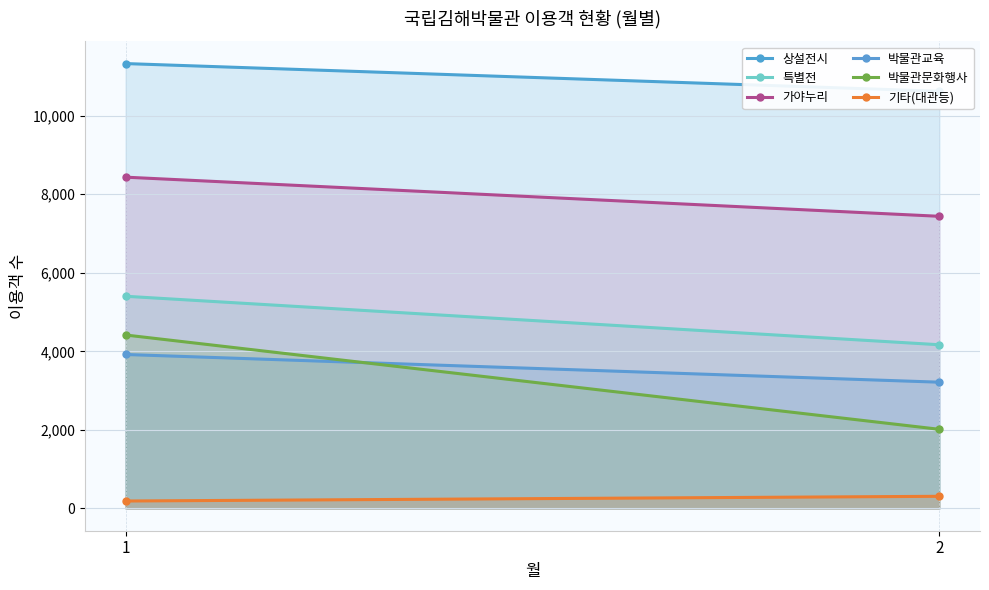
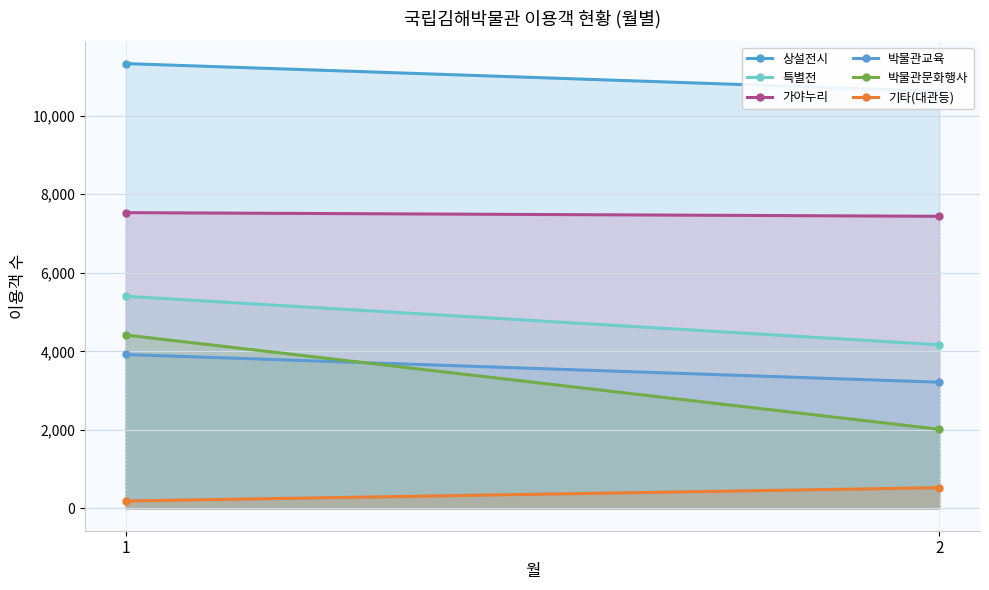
가야누리, 1: 8,400 -> 7,500
기타(대관등), 2: 300 -> 500
